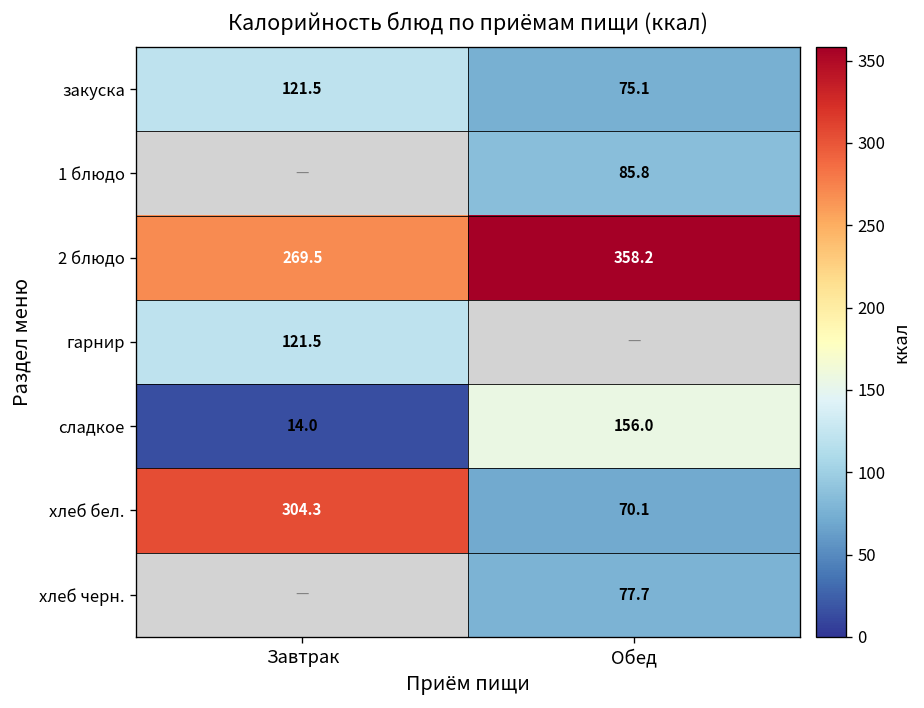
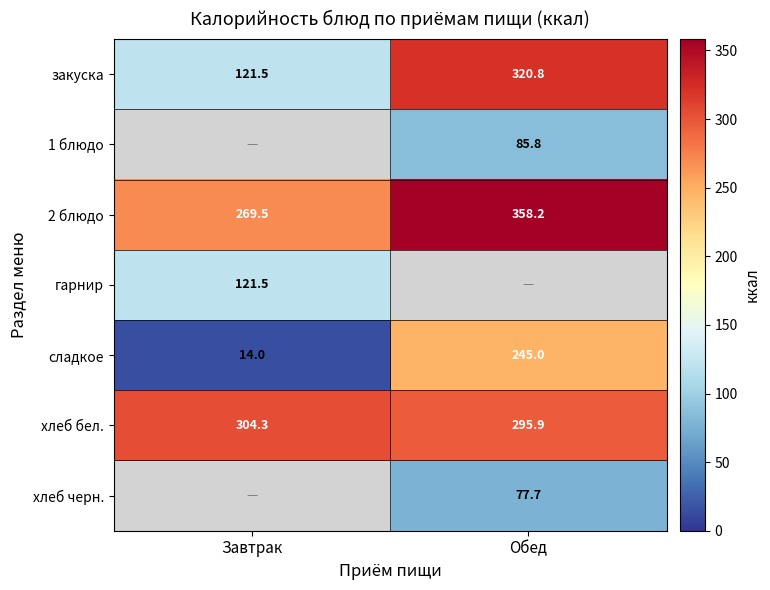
закуска, Обед: 75.1 -> 320.8
сладкое, Обед: 156.0 -> 245.0
хлеб бел., Обед: 70.1 -> 295.9
